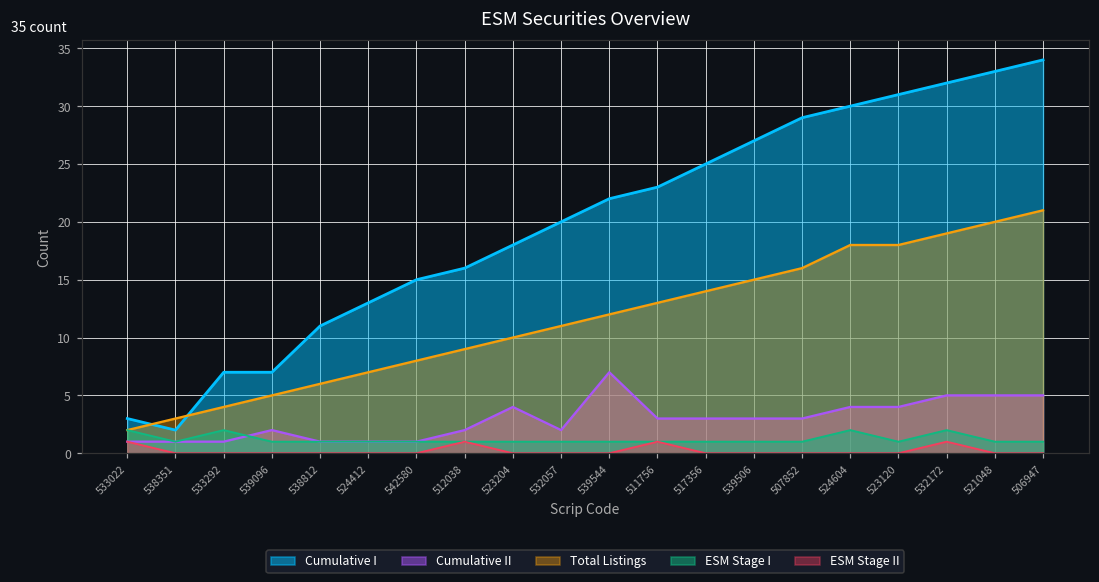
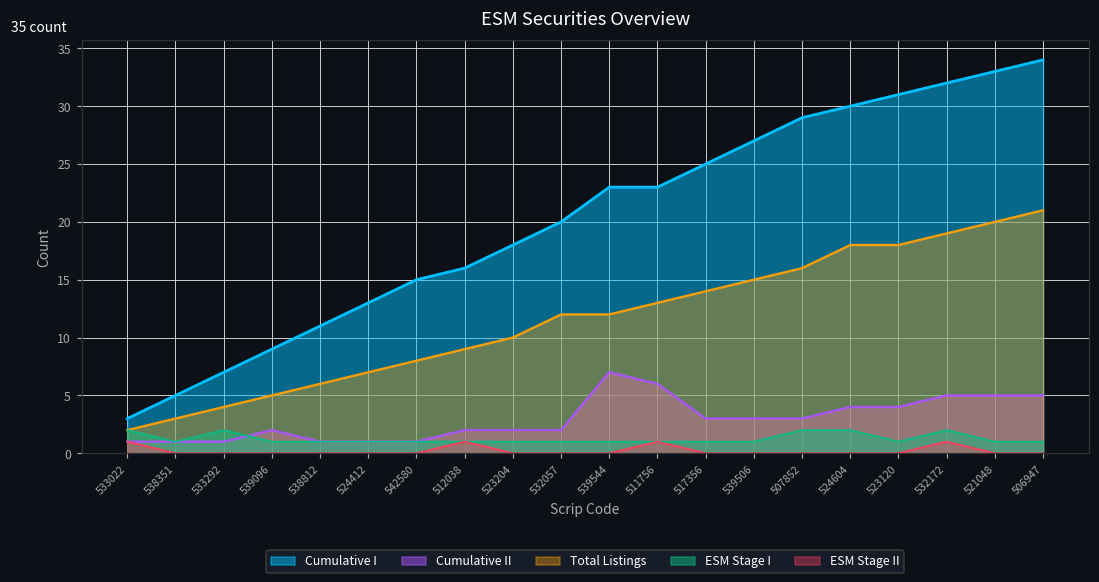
Cumulative I, 538351: 2 -> 5
Cumulative I, 539096: 7 -> 9
Cumulative II, 523204: 4 -> 2
Total Listings, 532057: 11 -> 12
Cumulative I, 539544: 22 -> 23
Cumulative II, 511756: 3 -> 6
ESM Stage I, 507852: 1 -> 2
